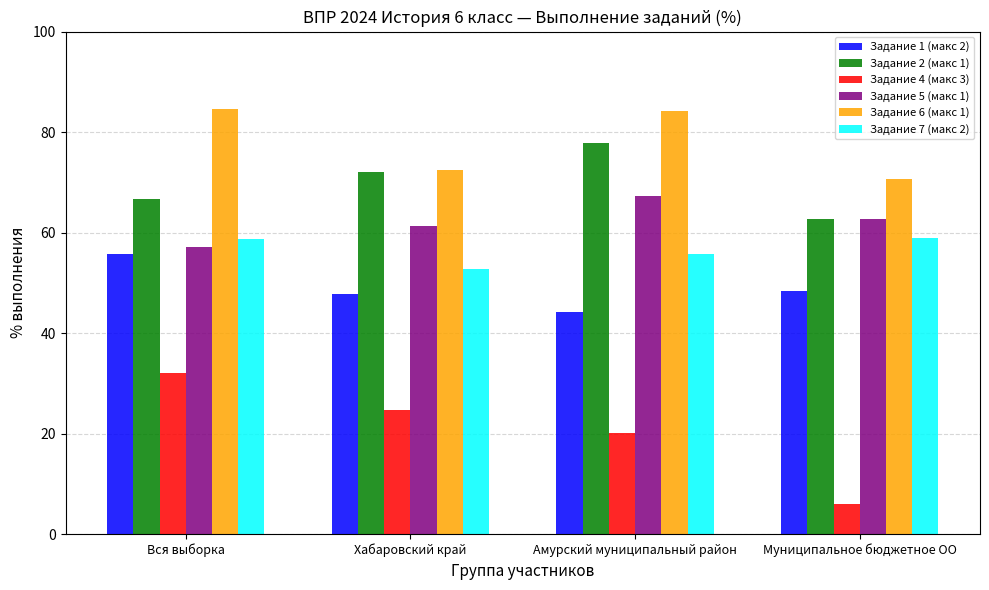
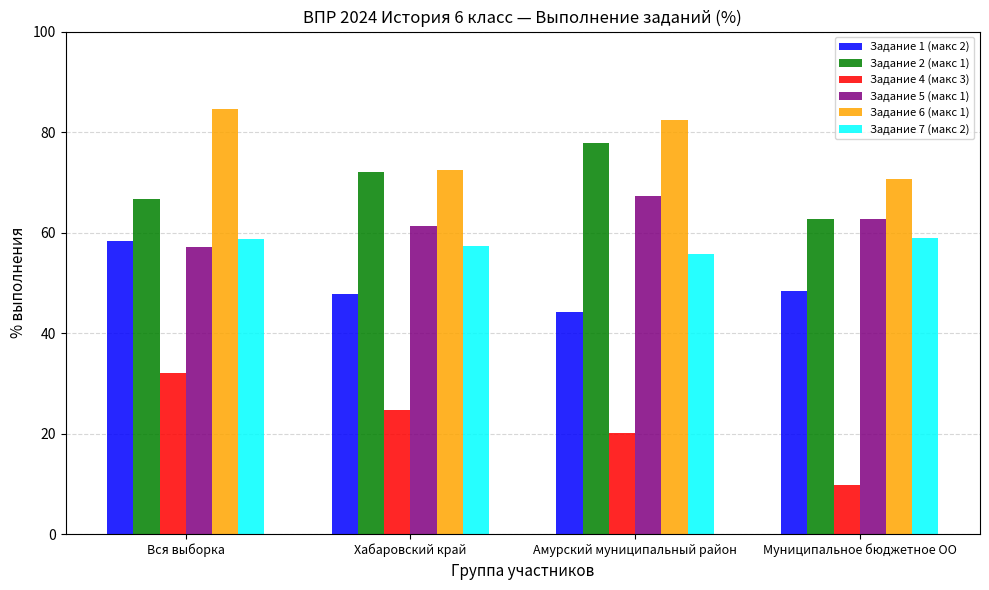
Задание 1 (макс 2), Вся выборка: 56 -> 58
Задание 7 (макс 2), Хабаровский край: 53 -> 57
Задание 6 (макс 1), Амурский муниципальный район: 84 -> 82
Задание 4 (макс 3), Муниципальное бюджетное ОО: 6 -> 10
